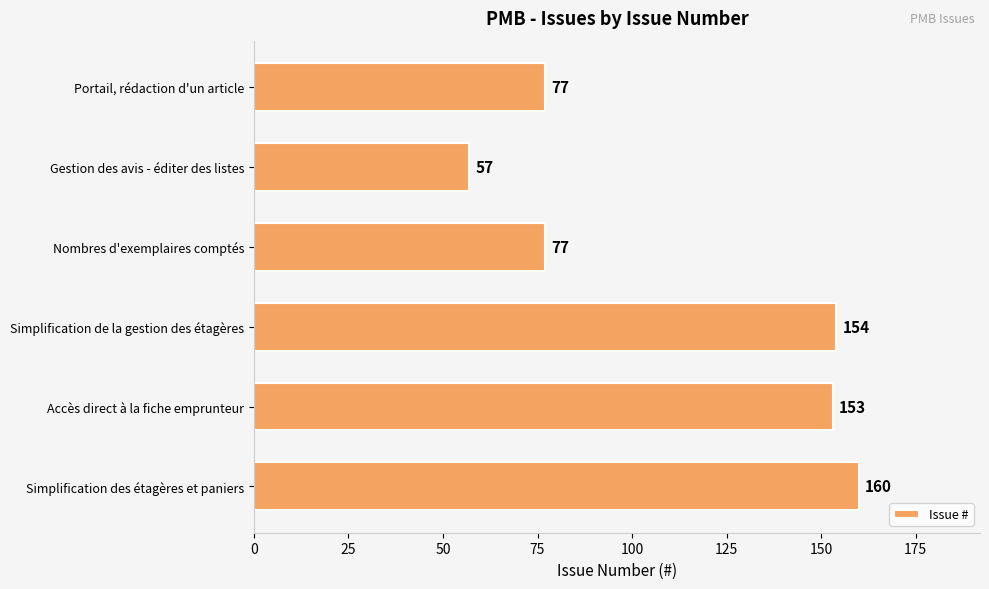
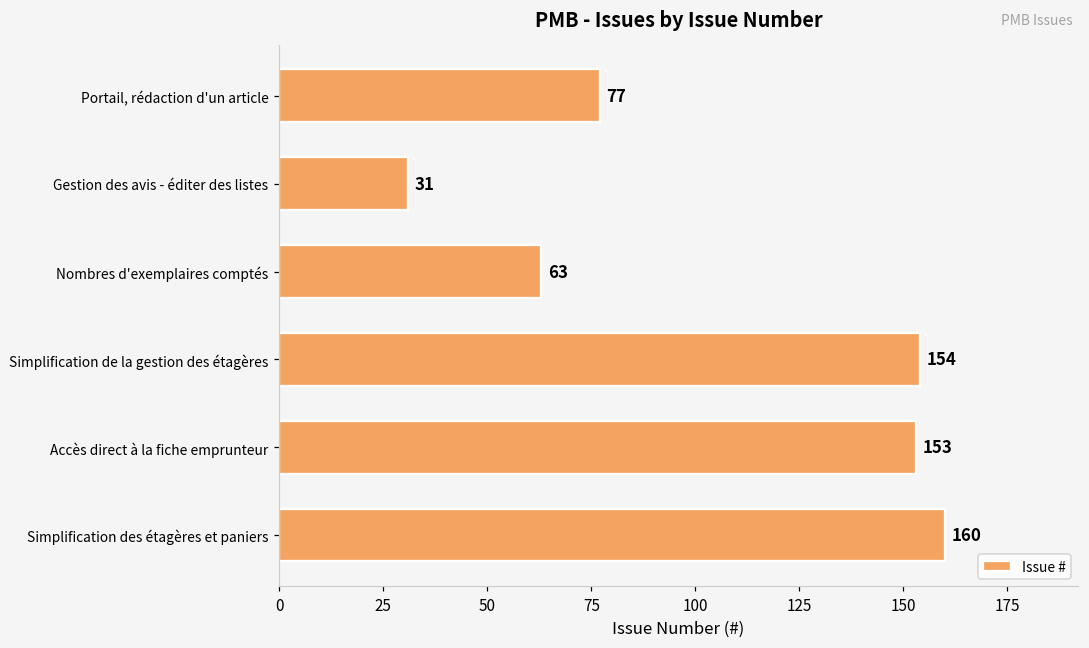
Gestion des avis - éditer des listes: 57 -> 31
Nombres d'exemplaires comptés: 77 -> 63
